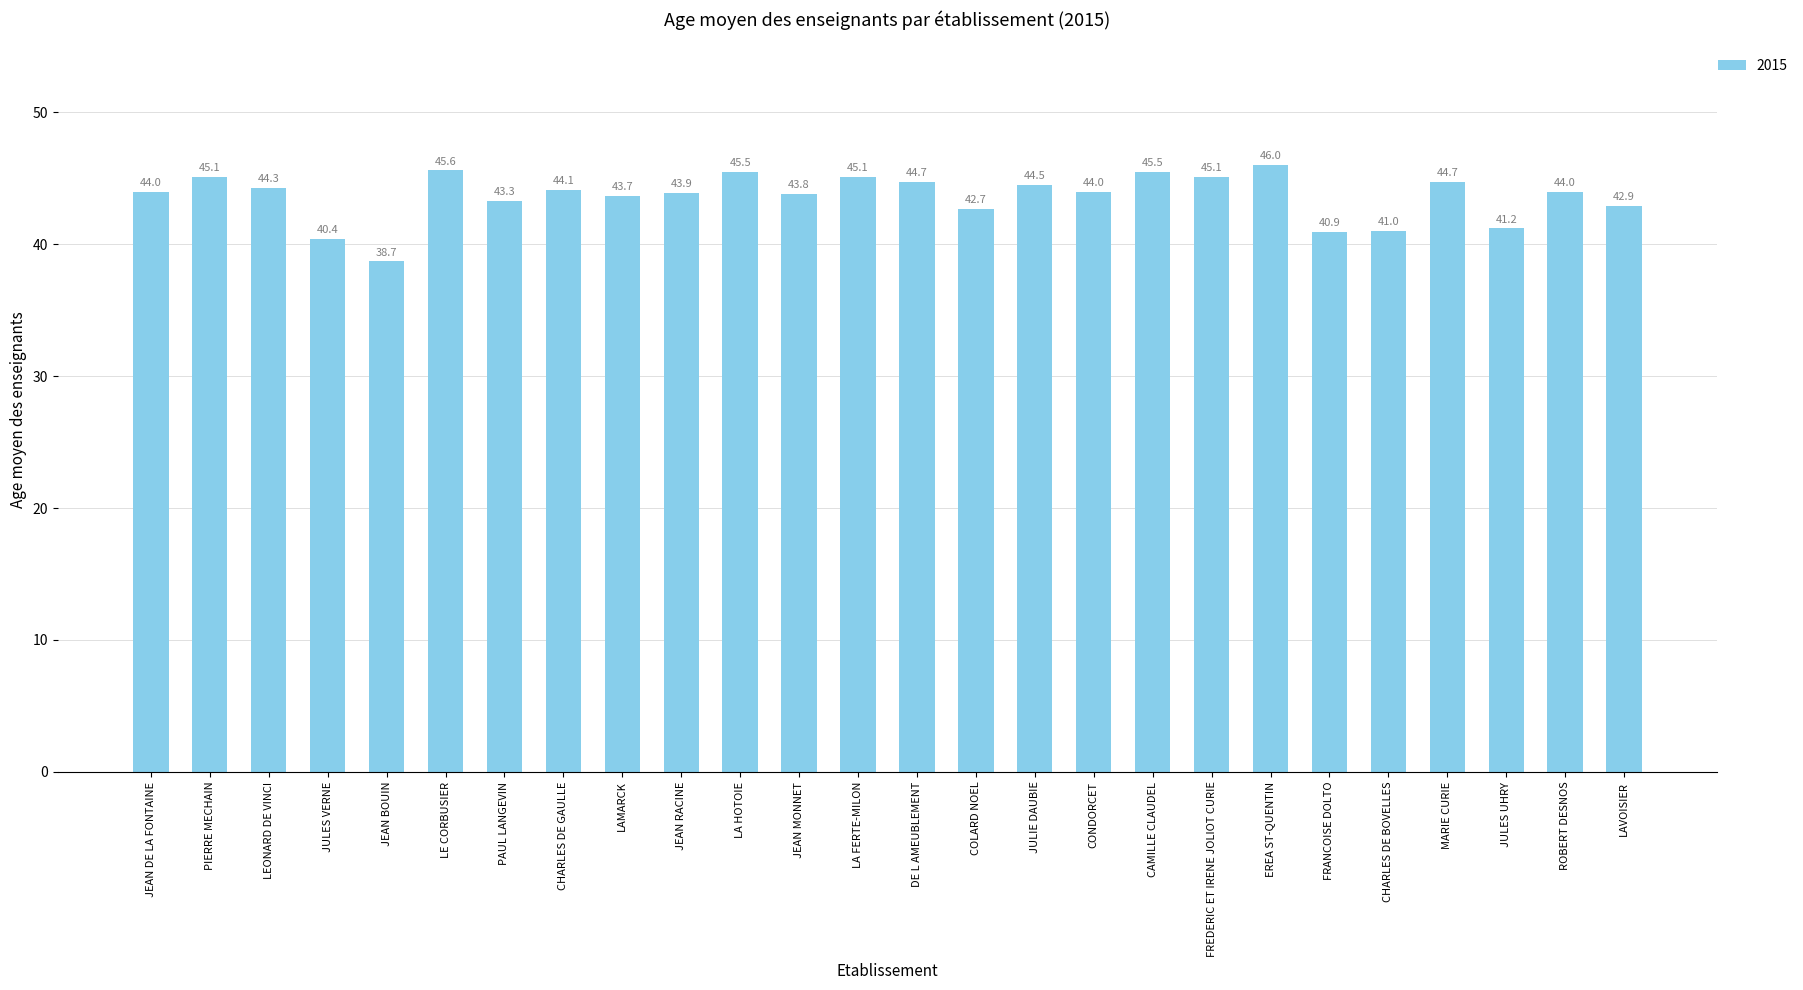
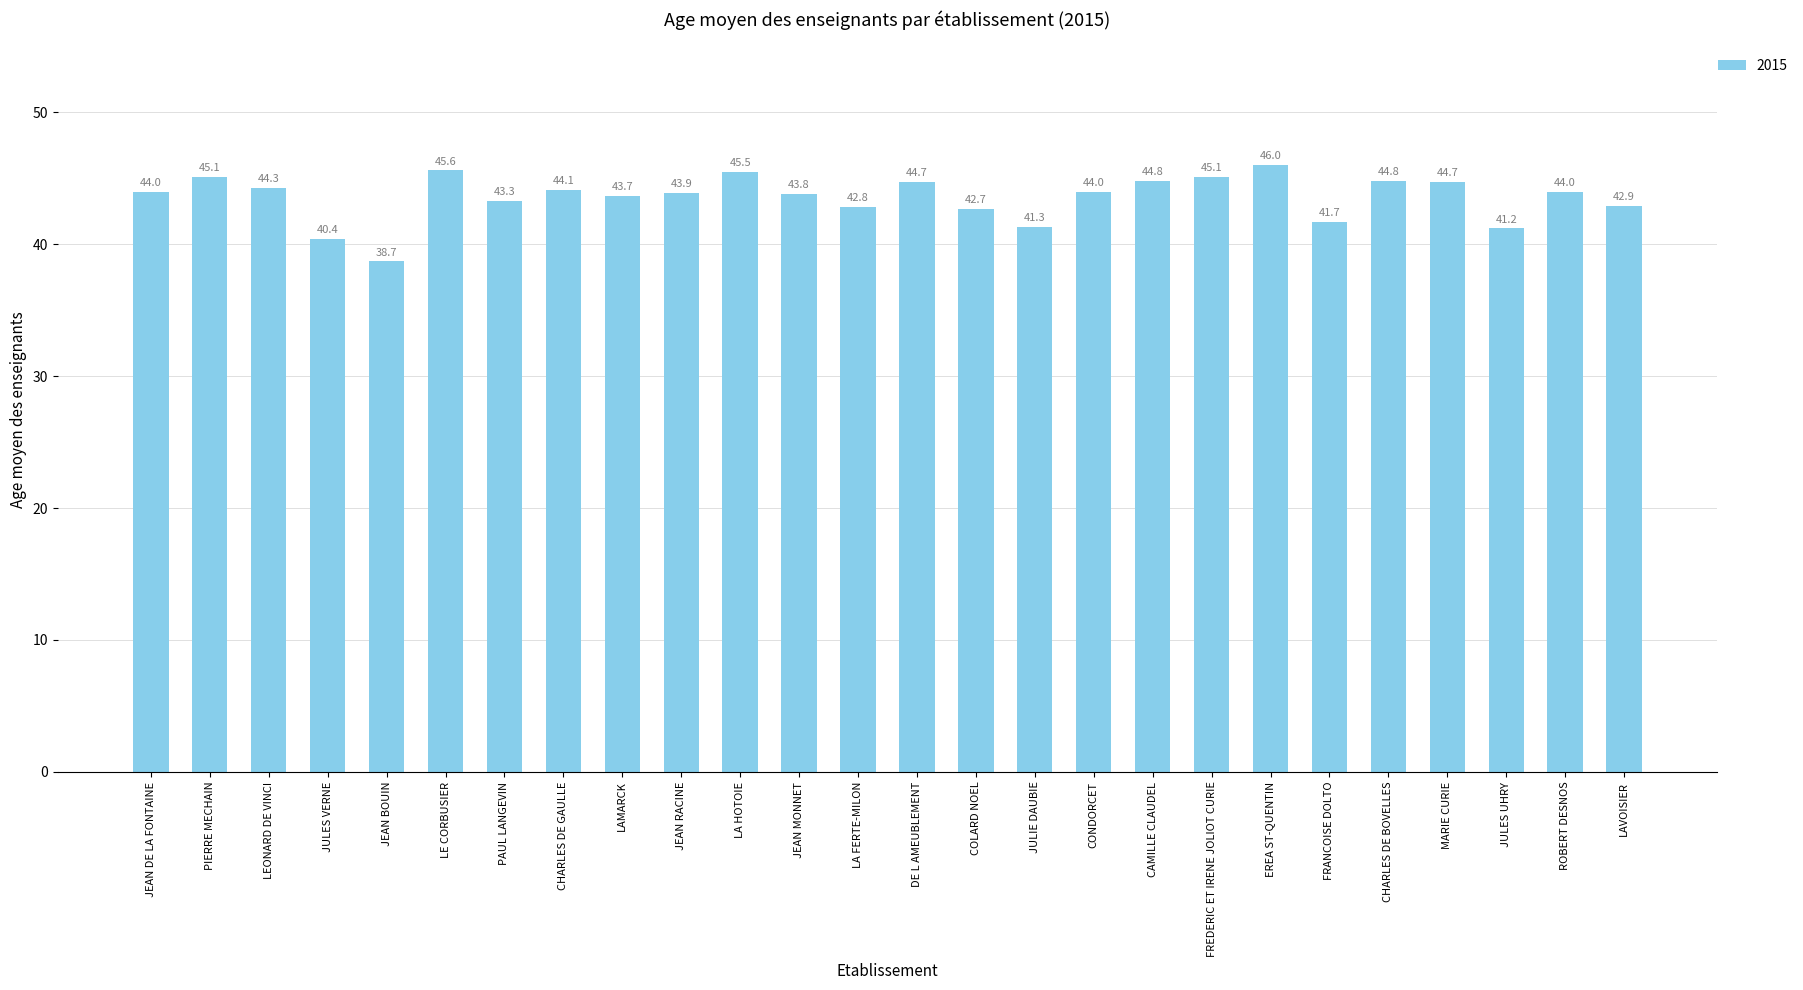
LA FERTE-MILON: 45.1 -> 42.8
JULIE DAUBIE: 44.5 -> 41.3
CAMILLE CLAUDEL: 45.5 -> 44.8
FRANCOISE DOLTO: 40.9 -> 41.7
CHARLES DE BOVELLES: 41.0 -> 44.8
